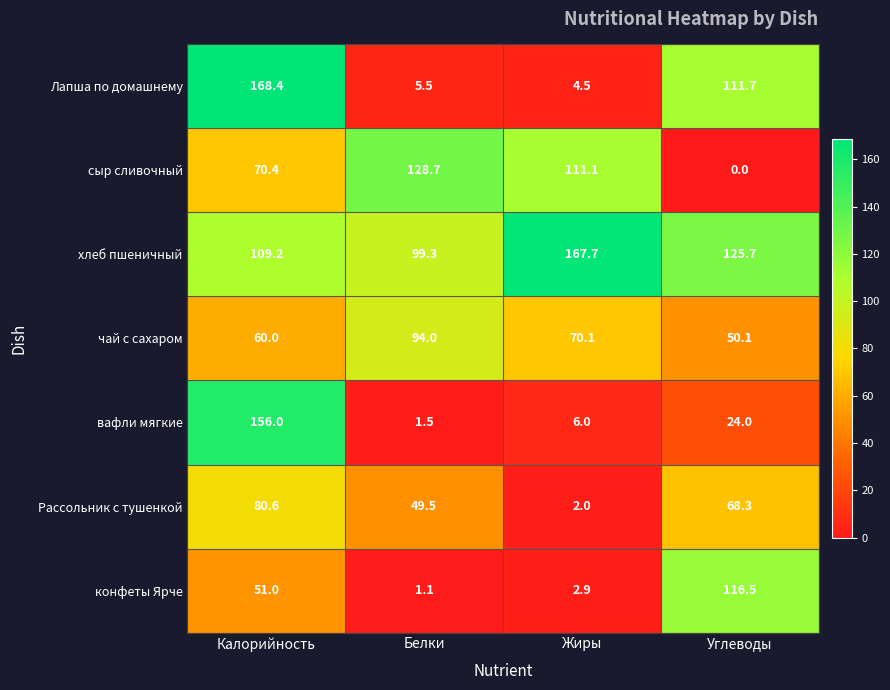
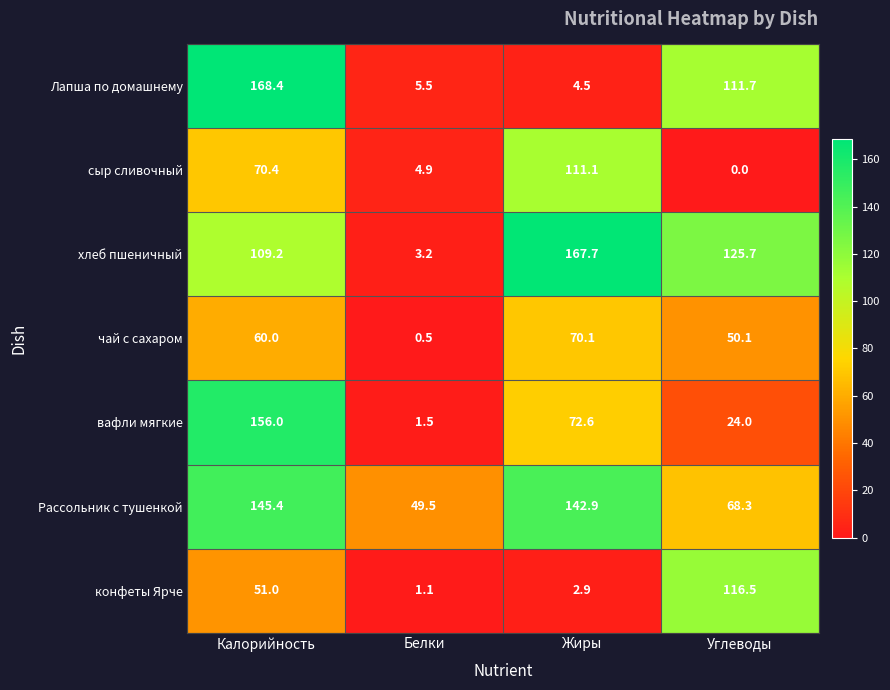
сыр сливочный, Белки: 128.7 -> 4.9
хлеб пшеничный, Белки: 99.3 -> 3.2
чай с сахаром, Белки: 94.0 -> 0.5
вафли мягкие, Жиры: 6.0 -> 72.6
Рассольник с тушенкой, Калорийность: 80.6 -> 145.4
Рассольник с тушенкой, Жиры: 2.0 -> 142.9
